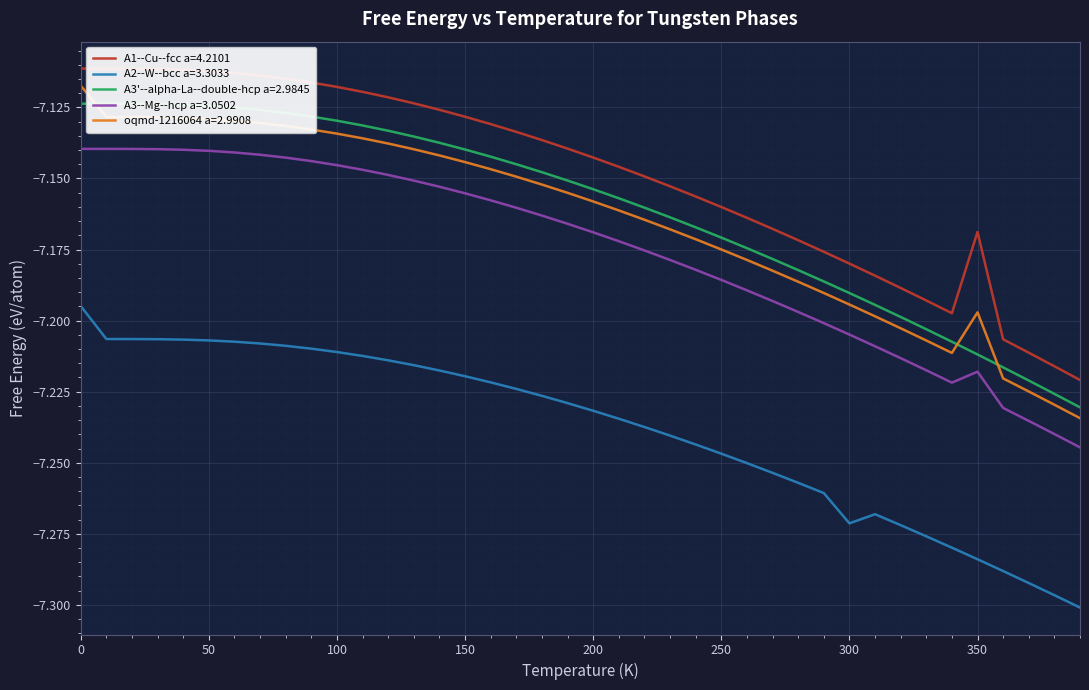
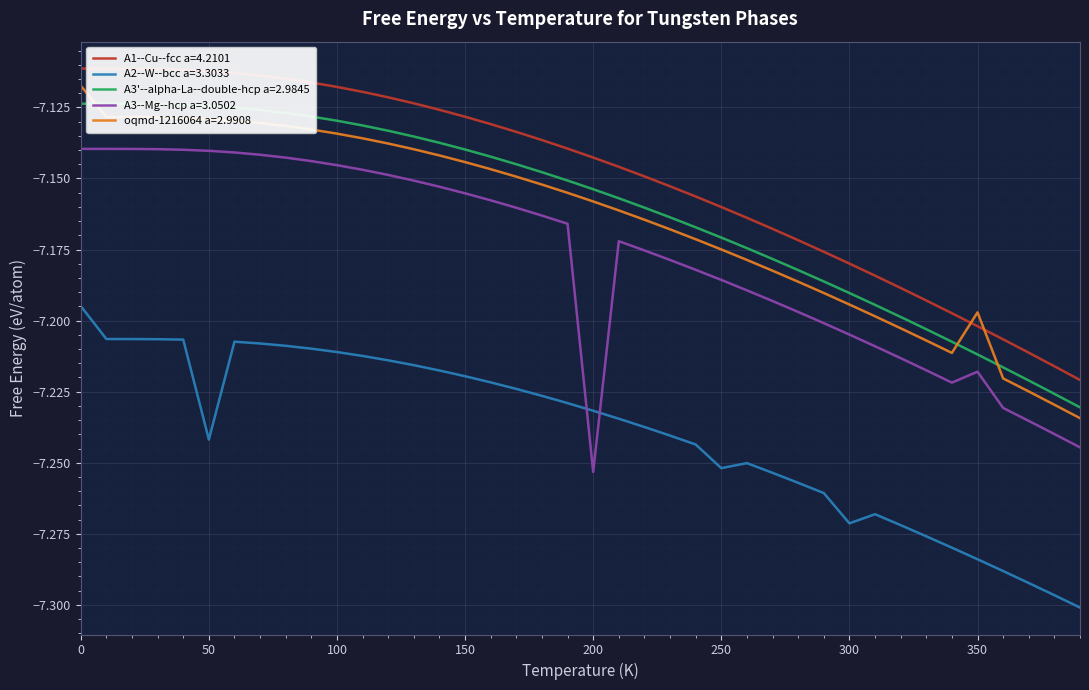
A2--W--bcc a=3.3033, 50: -7.207 -> -7.242
A3--Mg--hcp a=3.0502, 200: -7.169 -> -7.253
A2--W--bcc a=3.3033, 250: -7.247 -> -7.252
A1--Cu--fcc a=4.2101, 350: -7.169 -> -7.202
